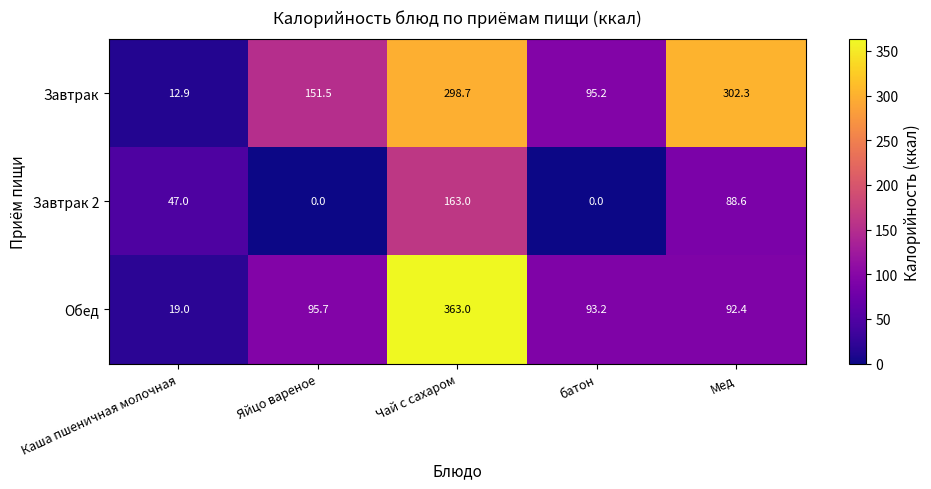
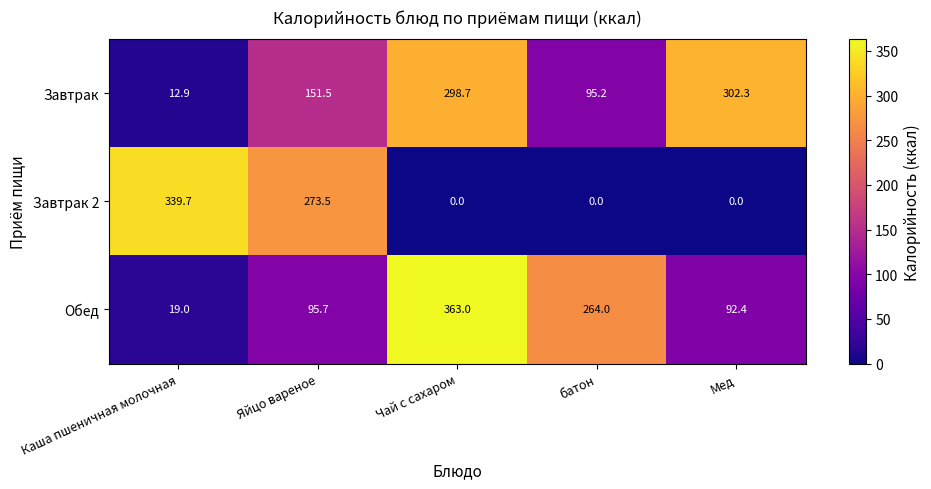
Завтрак 2, Каша пшеничная молочная: 47.0 -> 339.7
Завтрак 2, Яйцо вареное: 0.0 -> 273.5
Завтрак 2, Чай с сахаром: 163.0 -> 0.0
Завтрак 2, Мед: 88.6 -> 0.0
Обед, батон: 93.2 -> 264.0
